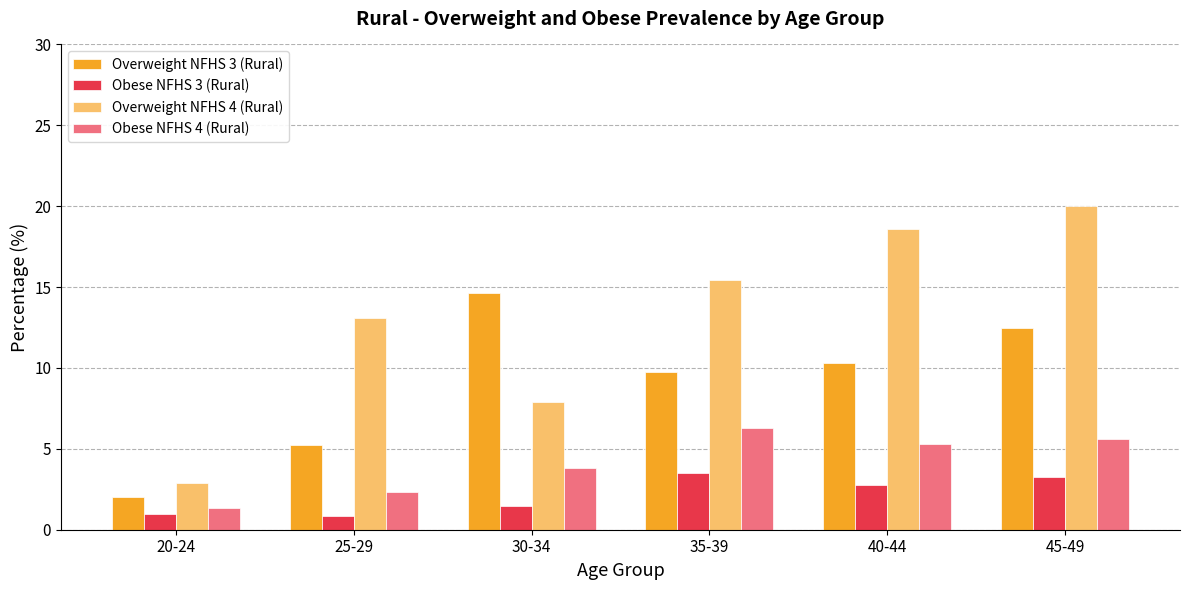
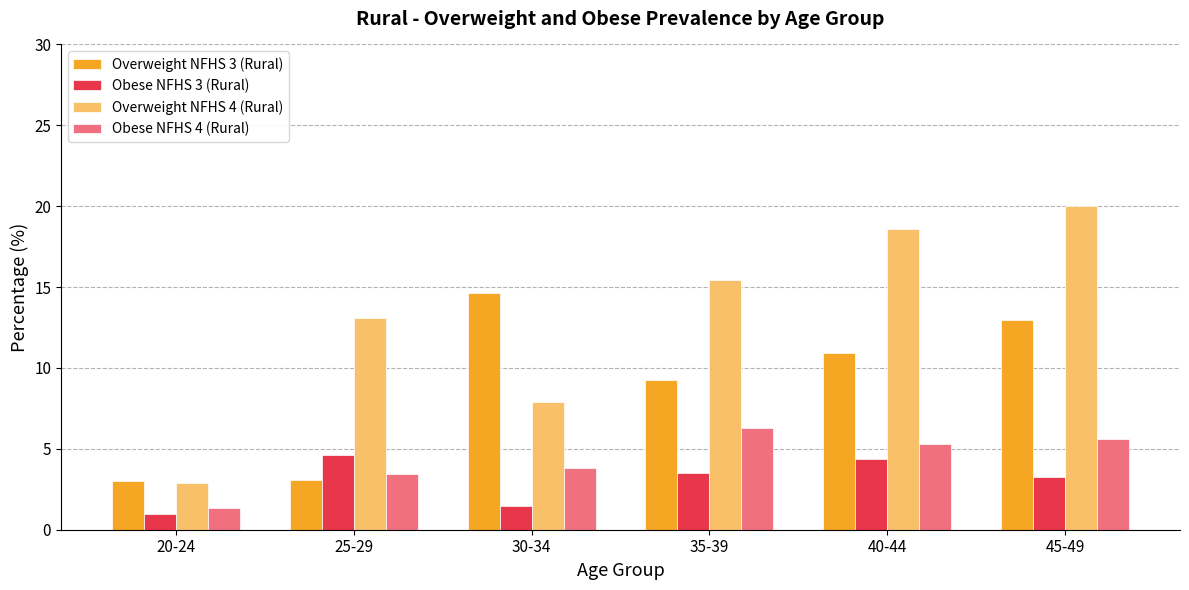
Overweight NFHS 3 (Rural), 20-24: 2.0 -> 3.0
Overweight NFHS 3 (Rural), 25-29: 5.2 -> 3.1
Obese NFHS 3 (Rural), 25-29: 0.8 -> 4.6
Obese NFHS 4 (Rural), 25-29: 2.4 -> 3.4
Overweight NFHS 3 (Rural), 35-39: 9.7 -> 9.2
Overweight NFHS 3 (Rural), 40-44: 10.3 -> 10.9
Obese NFHS 3 (Rural), 40-44: 2.8 -> 4.4
Overweight NFHS 3 (Rural), 45-49: 12.5 -> 13.0
